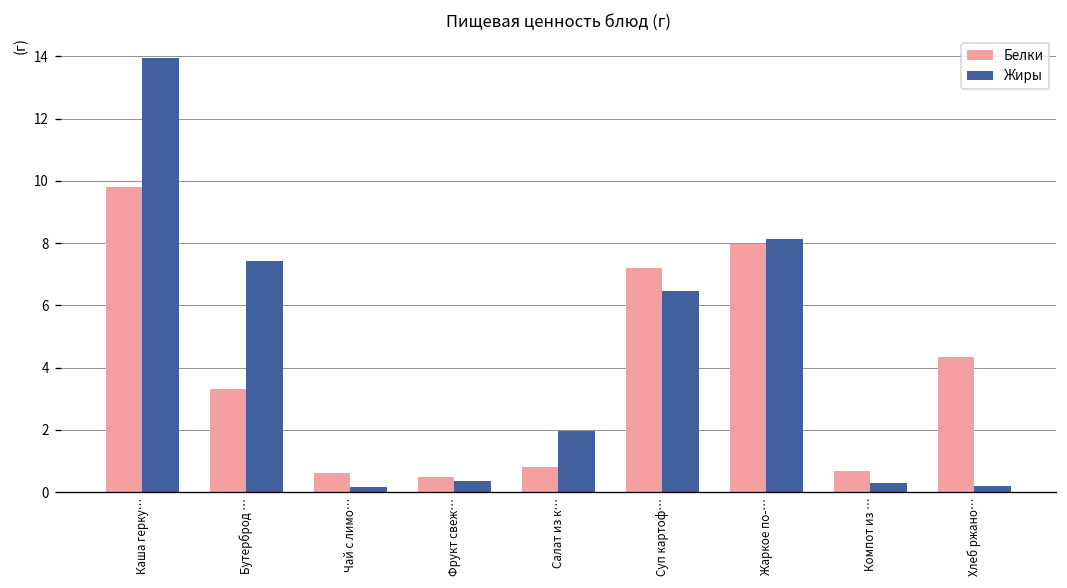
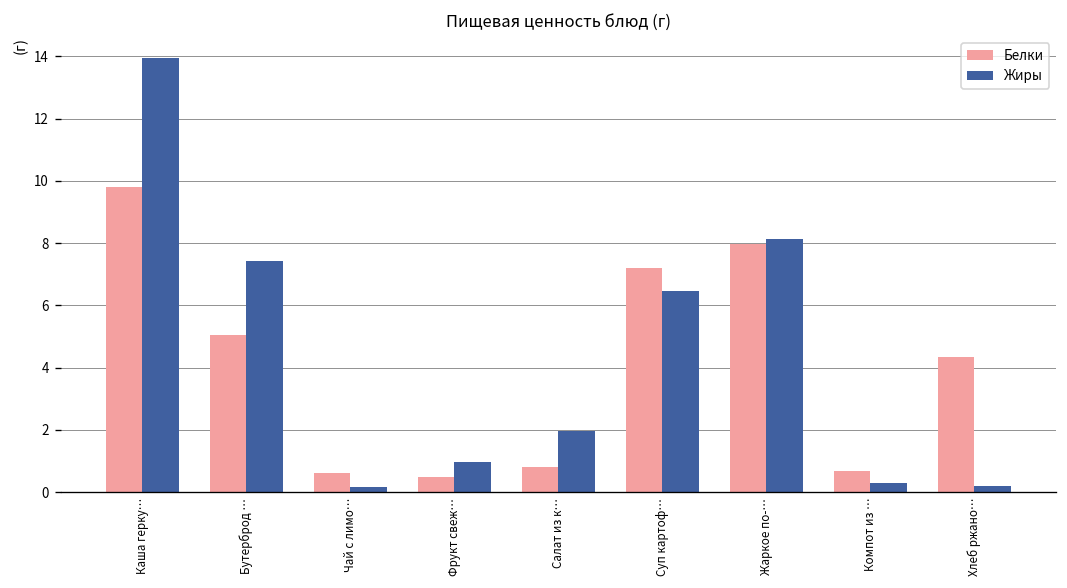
Белки, Бутерброд …: 3.3 -> 5.0
Жиры, Фрукт свеж…: 0.4 -> 1.0
